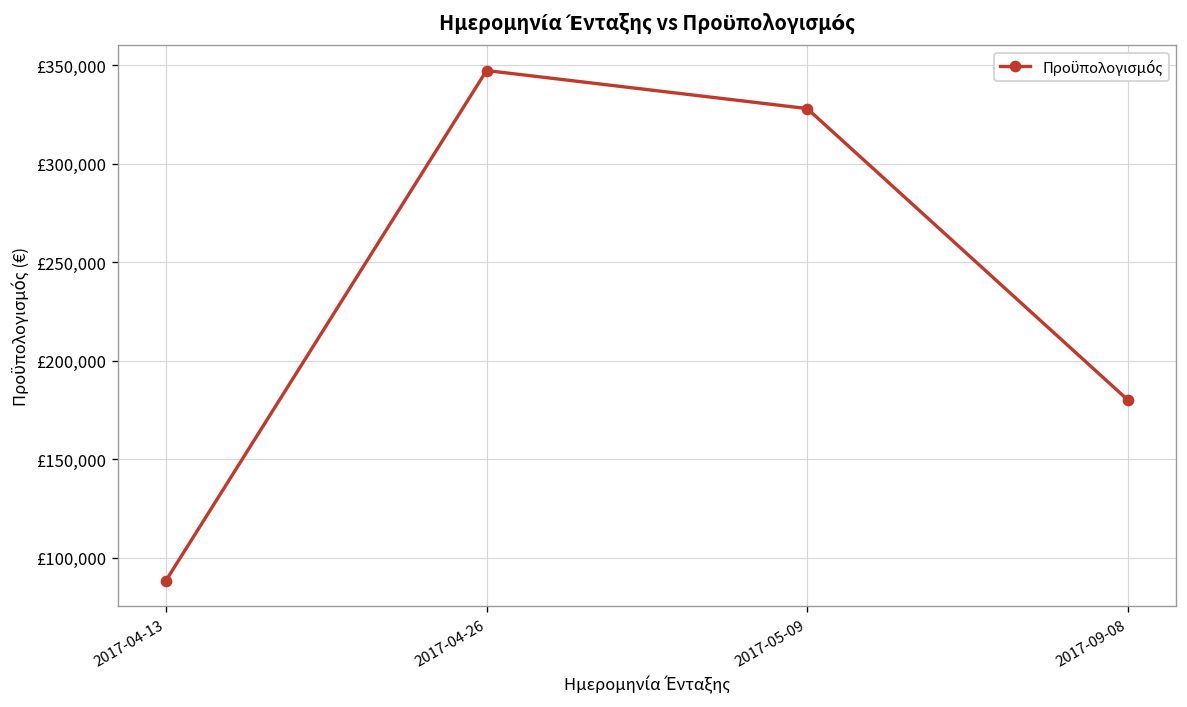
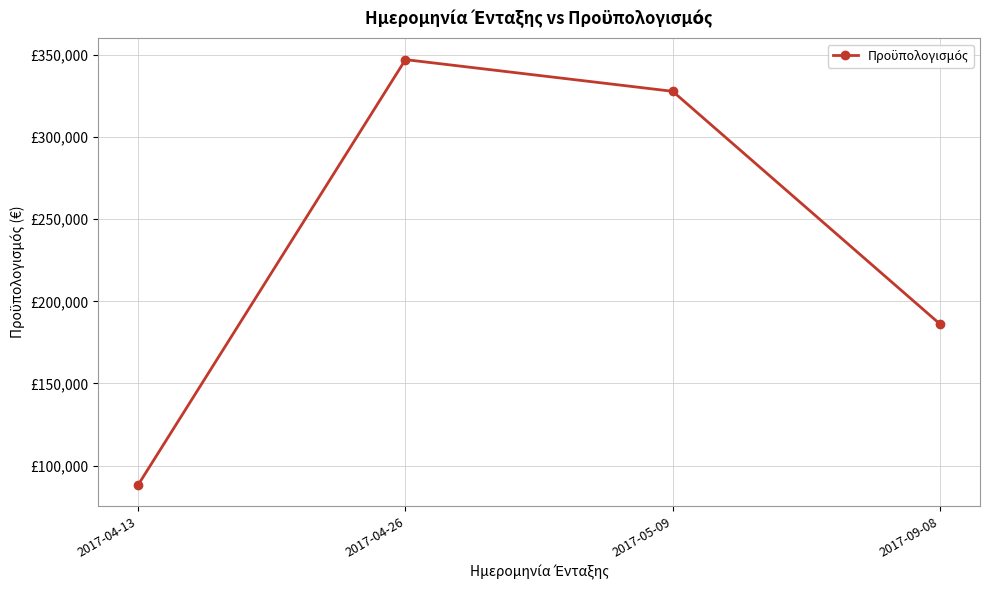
2017-09-08: £180,000 -> £186,000
